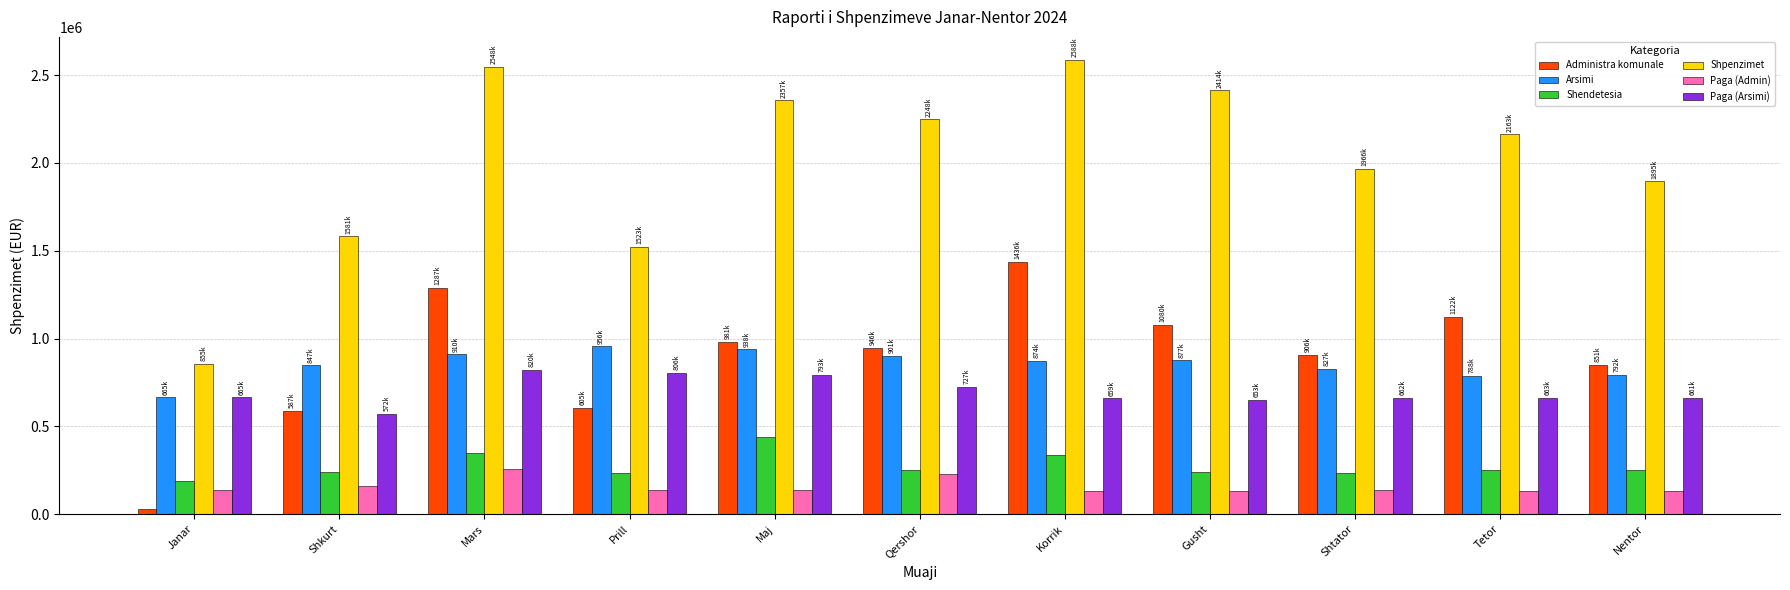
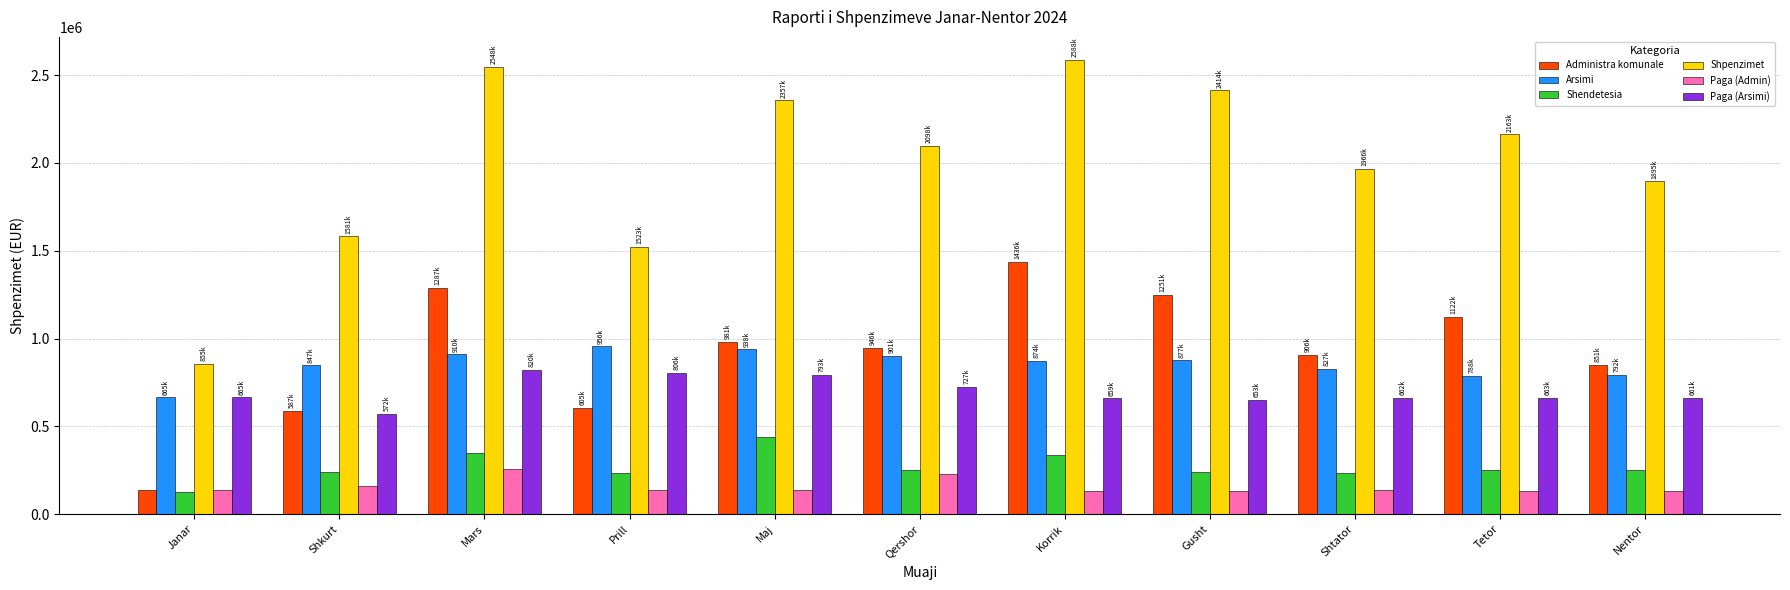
Administra komunale, Janar: 30000 -> 140000
Shendetesia, Janar: 190000 -> 130000
Shpenzimet, Qershor: 2248k -> 2098k
Administra komunale, Gusht: 1080k -> 1251k
